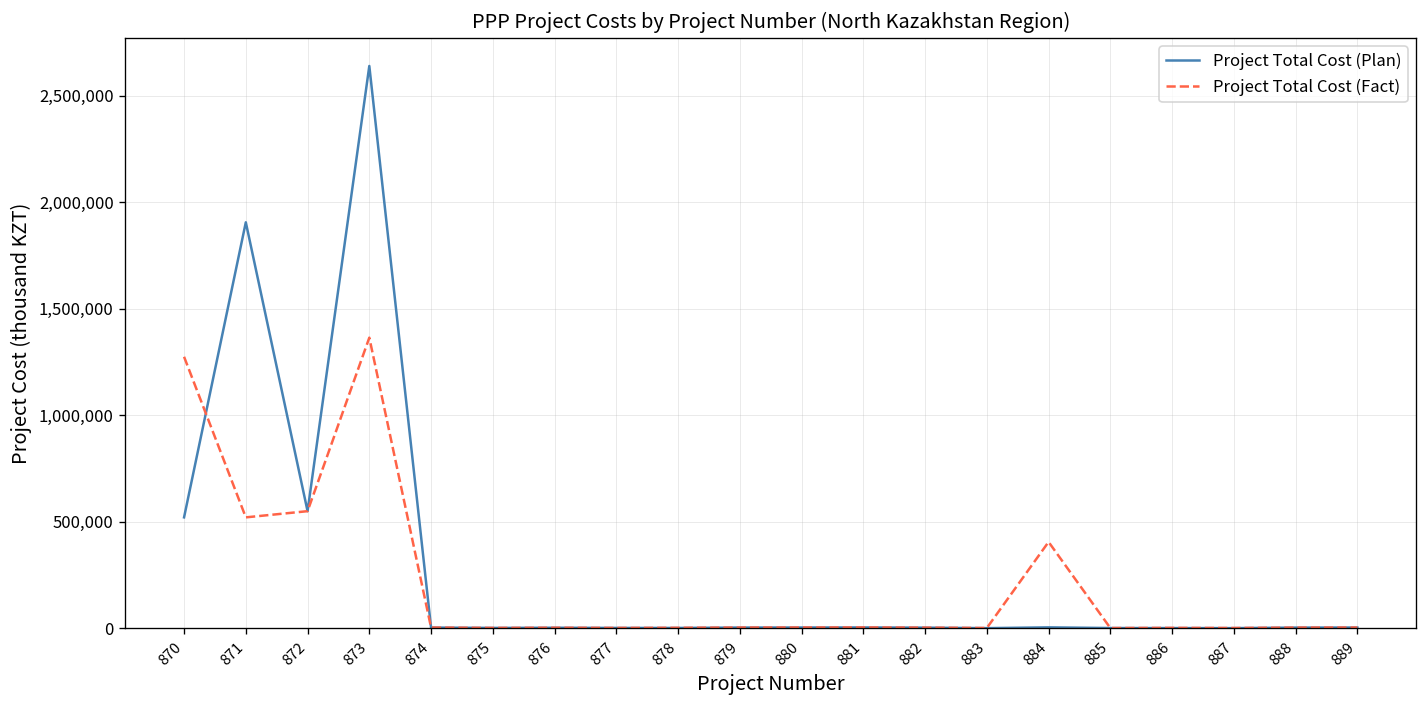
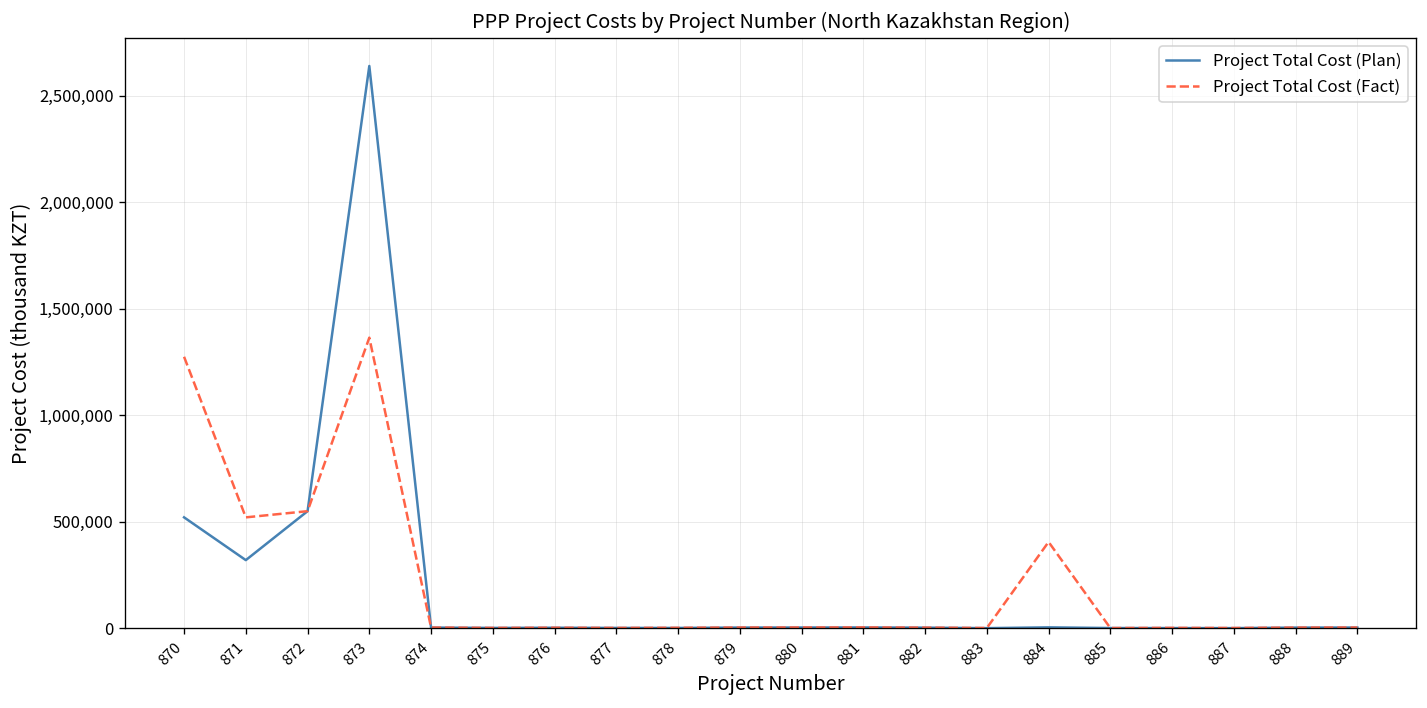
Project Total Cost (Plan), 871: 1,910,000 -> 320,000
